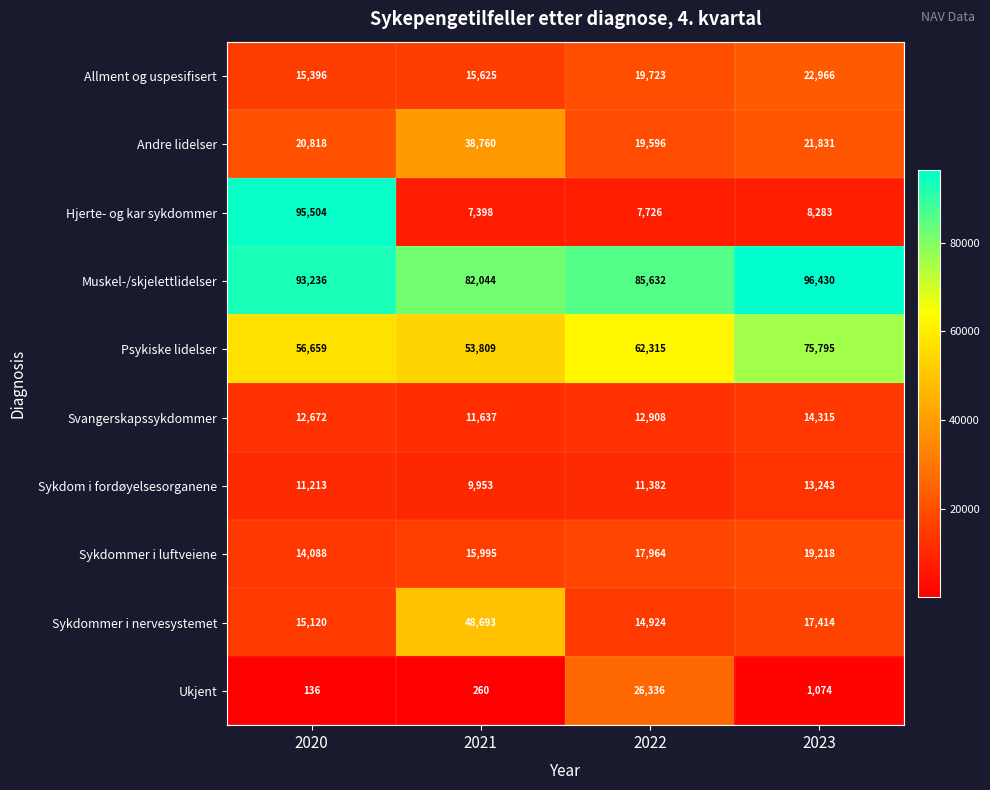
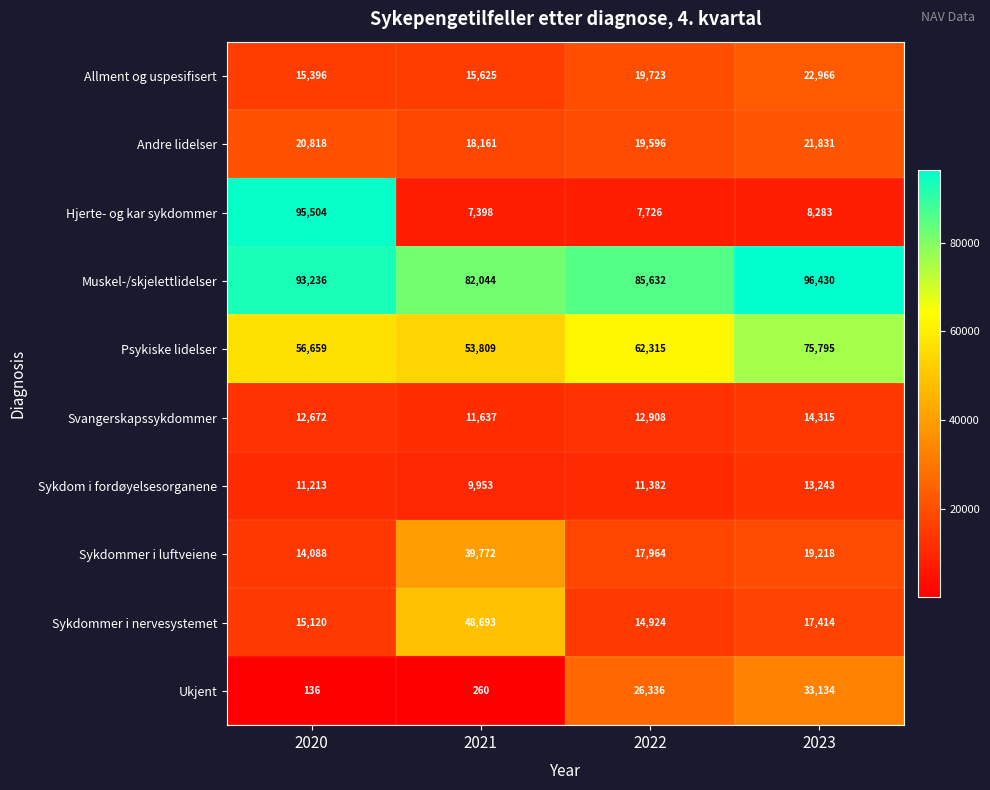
Andre lidelser, 2021: 38,760 -> 18,161
Sykdommer i luftveiene, 2021: 15,995 -> 39,772
Ukjent, 2023: 1,074 -> 33,134
